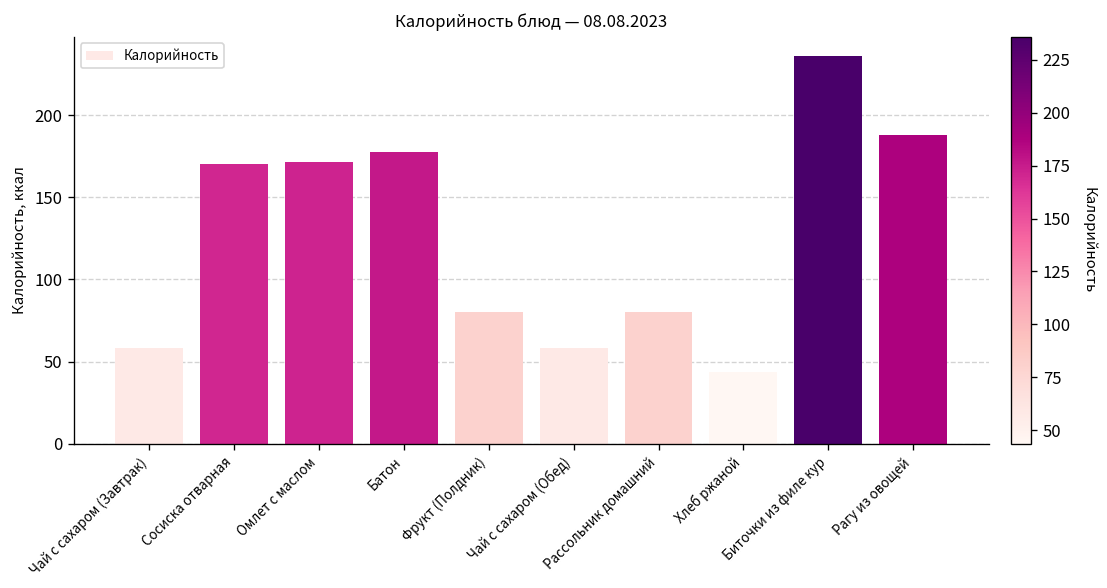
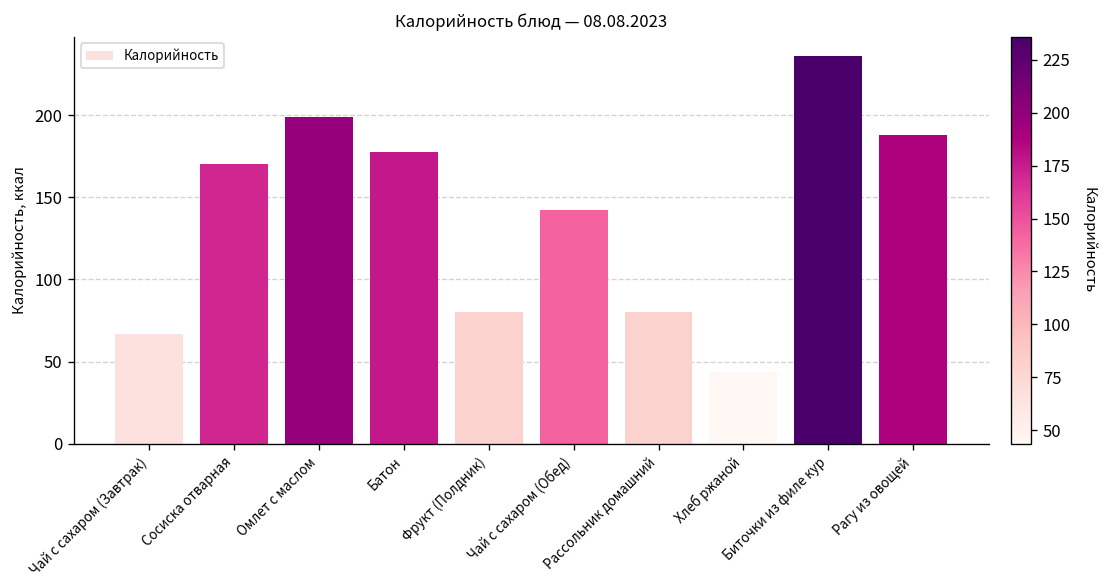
Чай с сахаром (Завтрак): 58 -> 67
Омлет с маслом: 172 -> 199
Чай с сахаром (Обед): 58 -> 142
